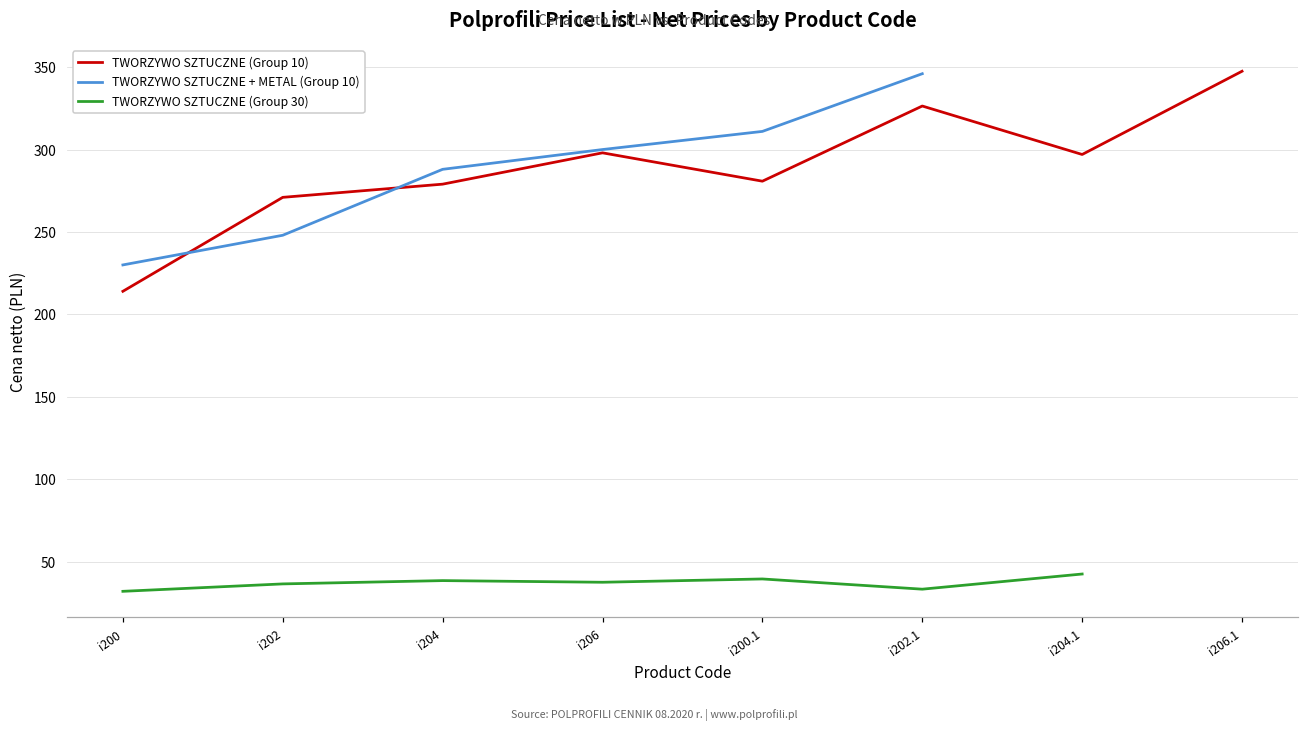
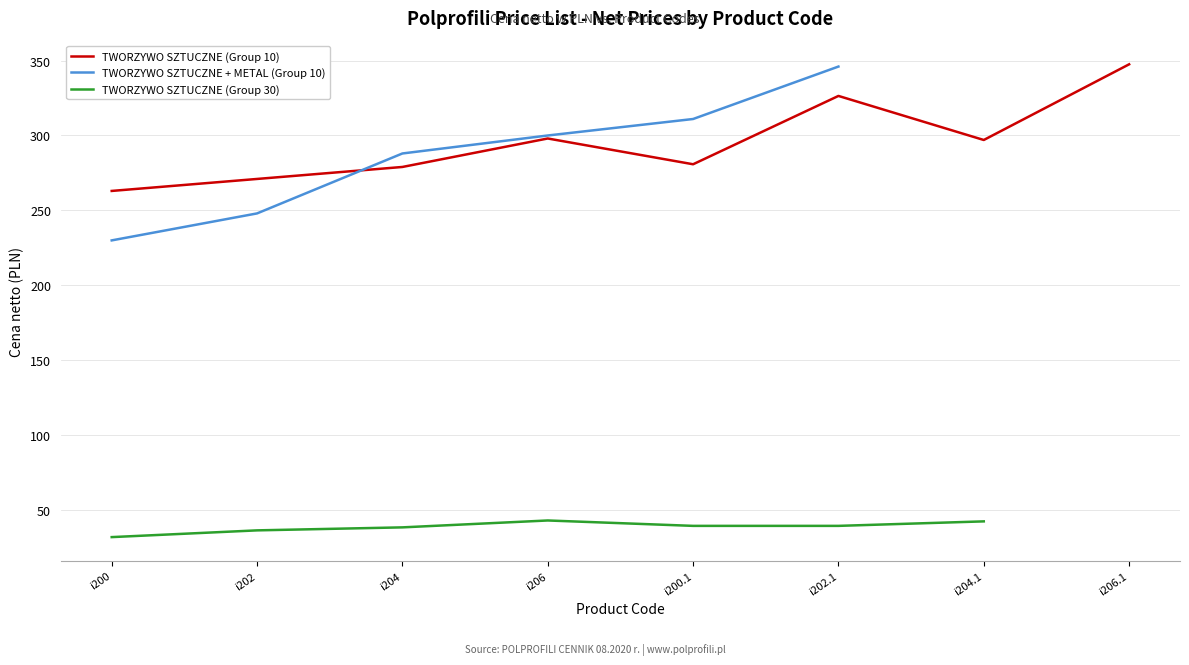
TWORZYWO SZTUCZNE (Group 10), i200: 214 -> 263
TWORZYWO SZTUCZNE (Group 30), i206: 38 -> 43
TWORZYWO SZTUCZNE (Group 30), i202.1: 33 -> 40
